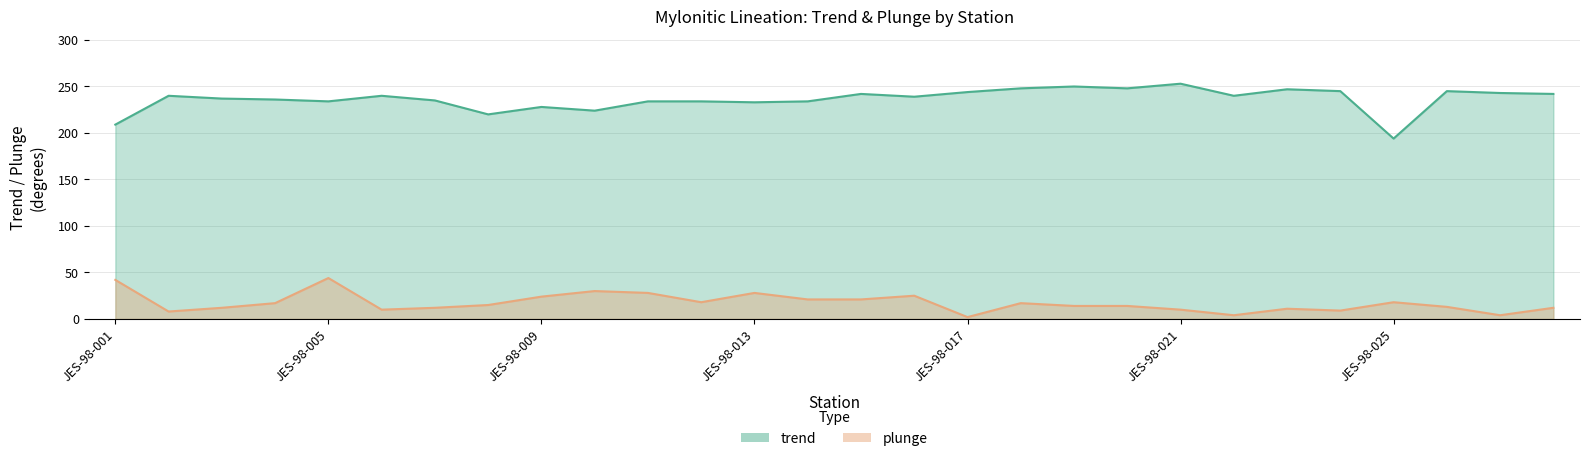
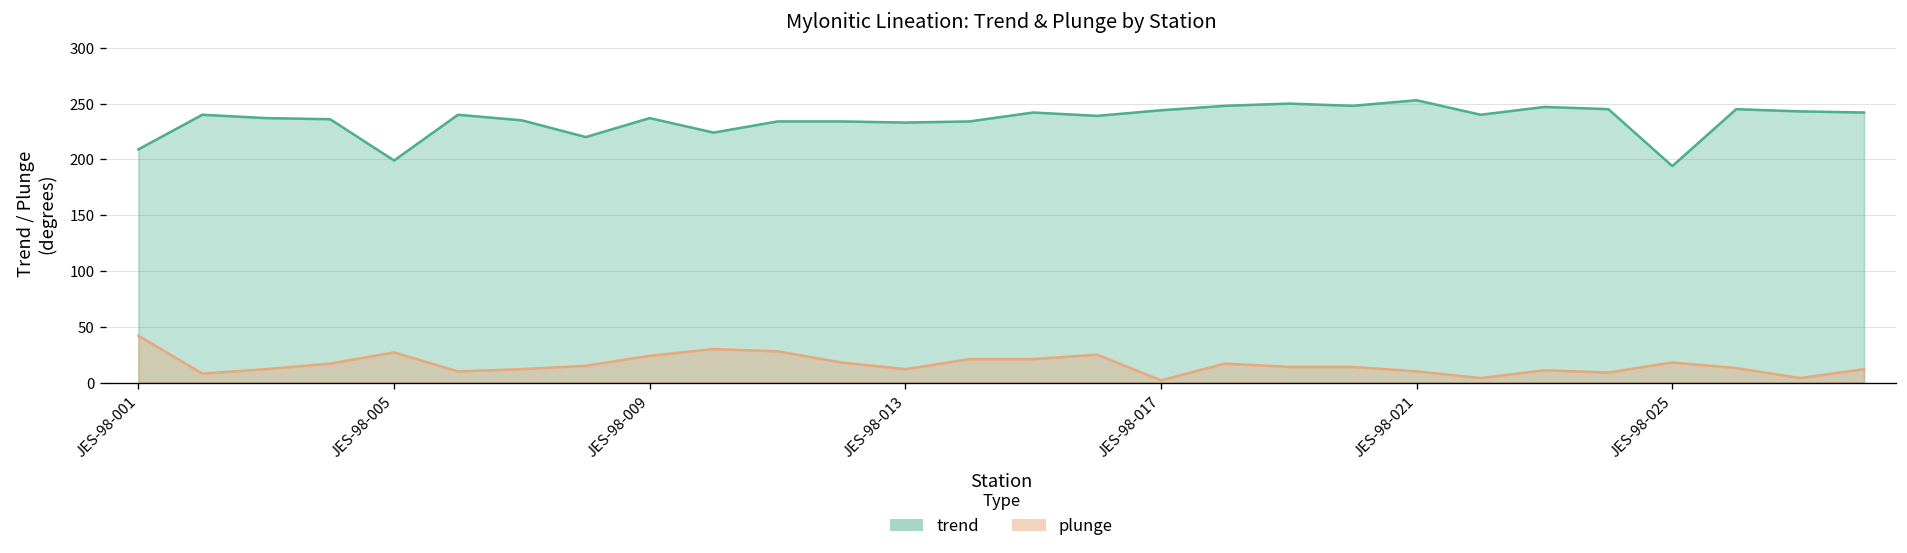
trend, JES-98-005: 230 -> 200
plunge, JES-98-005: 40 -> 30
trend, JES-98-009: 230 -> 240
plunge, JES-98-013: 30 -> 10
